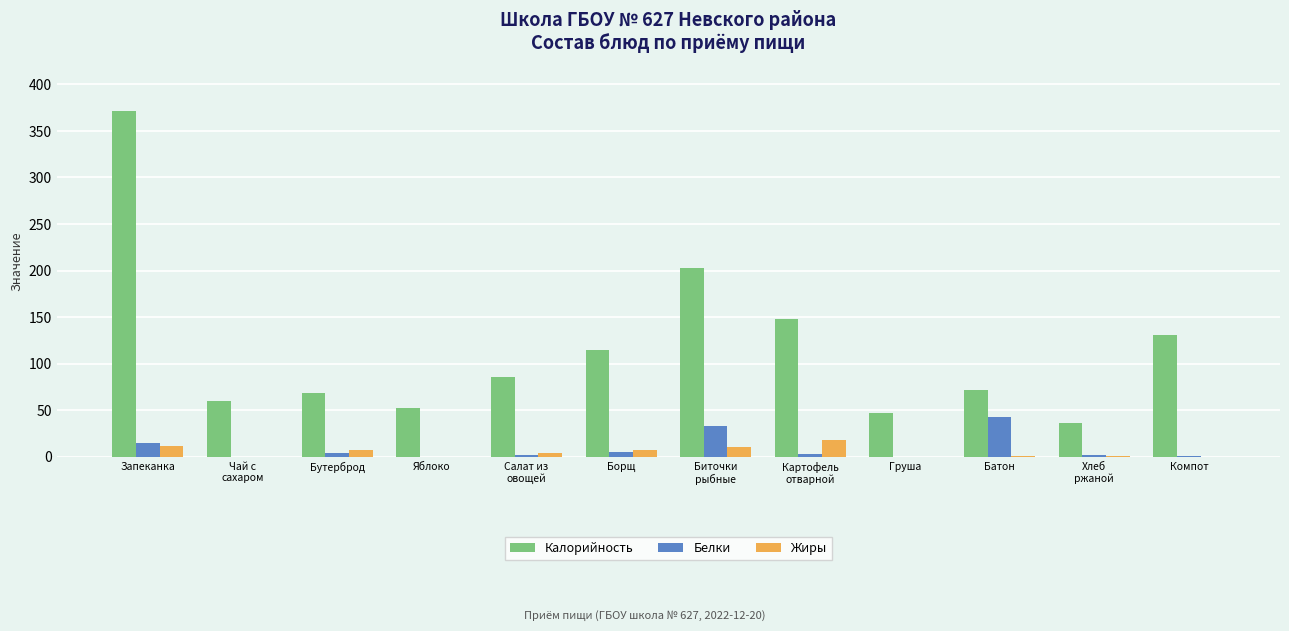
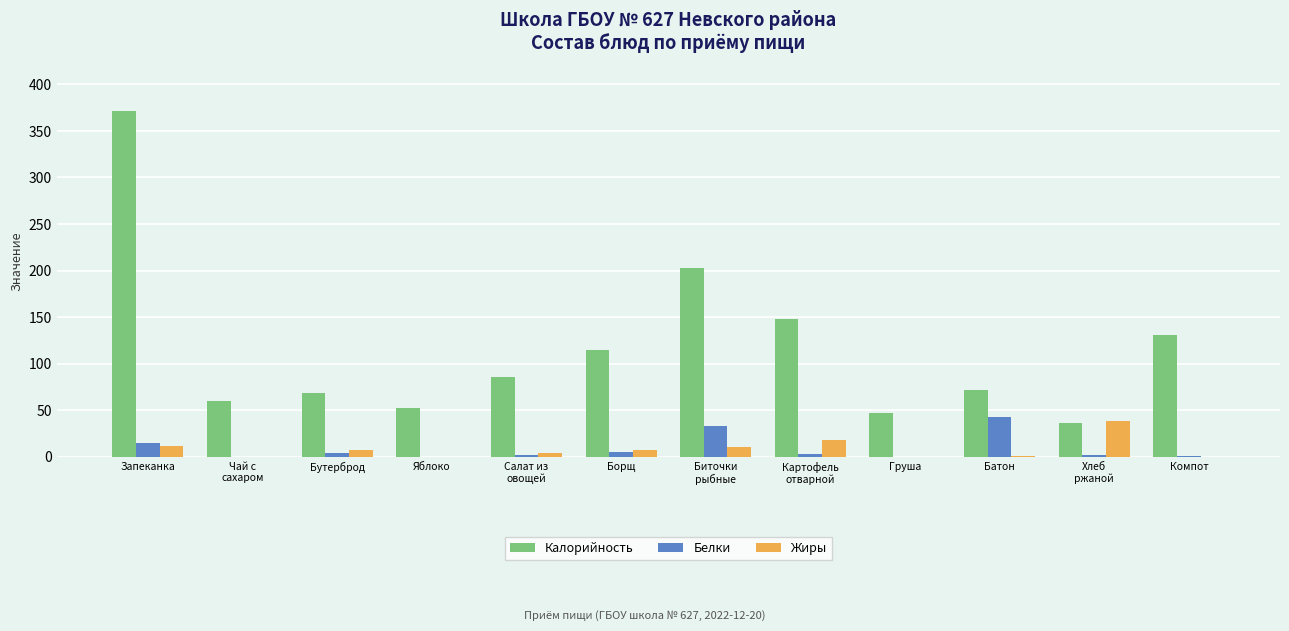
Жиры, Хлеб ржаной: 0 -> 40
